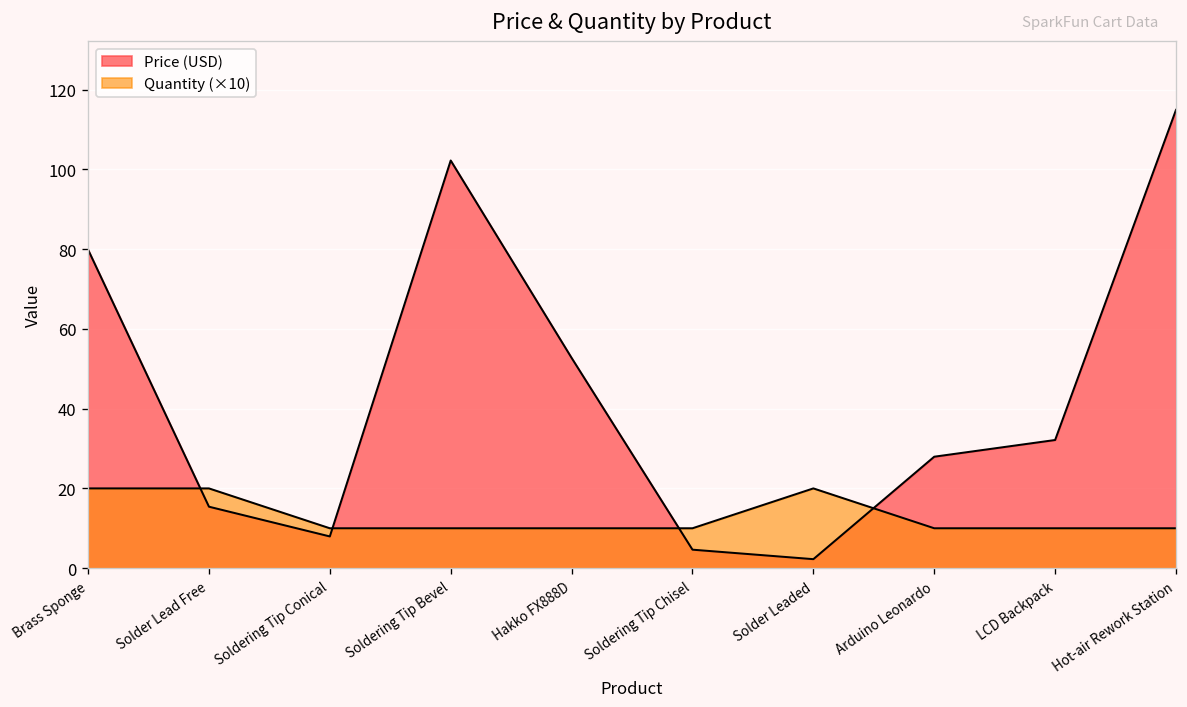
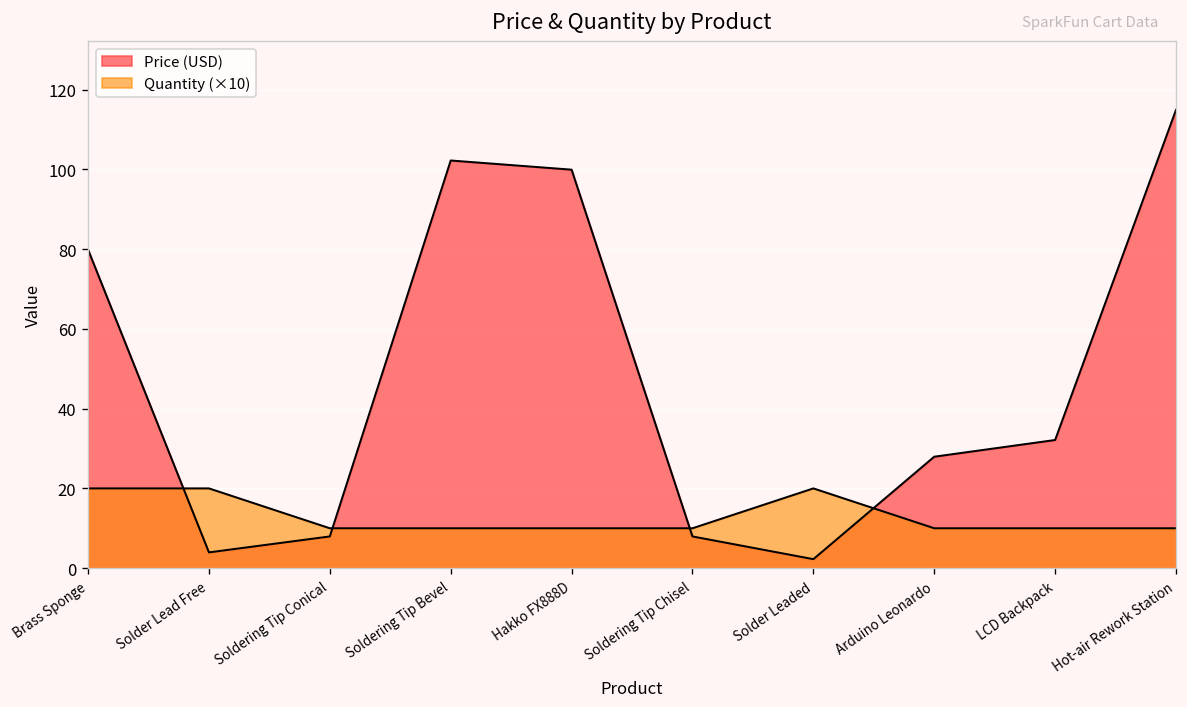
Price (USD), Solder Lead Free: 15 -> 4
Price (USD), Hakko FX888D: 53 -> 100
Price (USD), Soldering Tip Chisel: 5 -> 8
